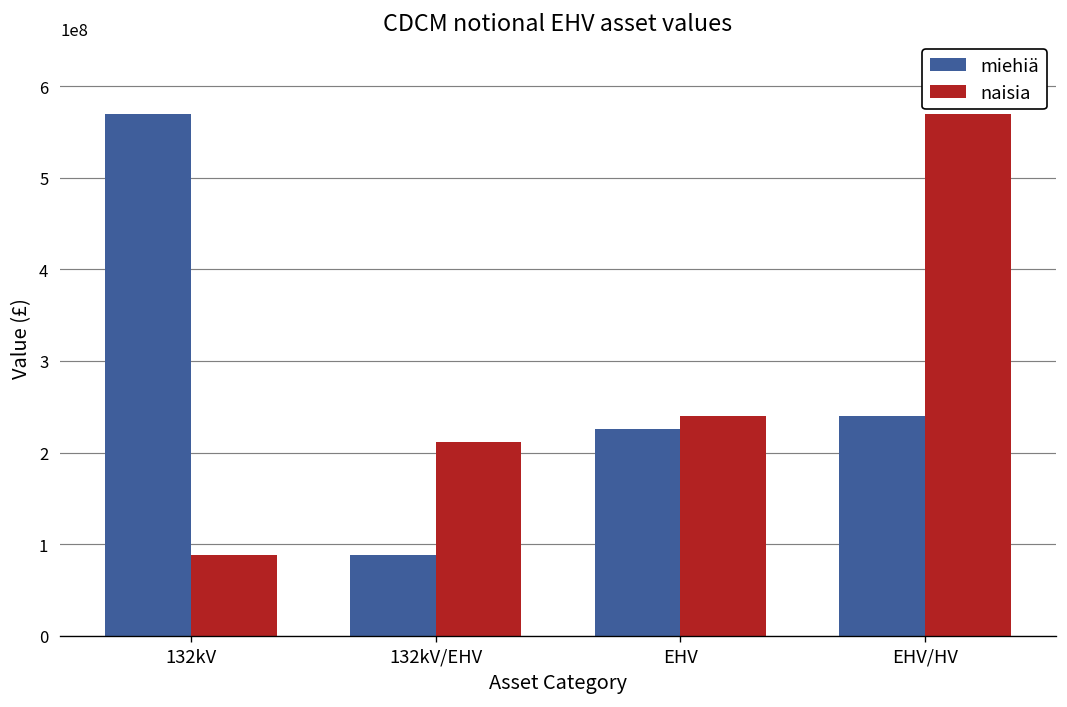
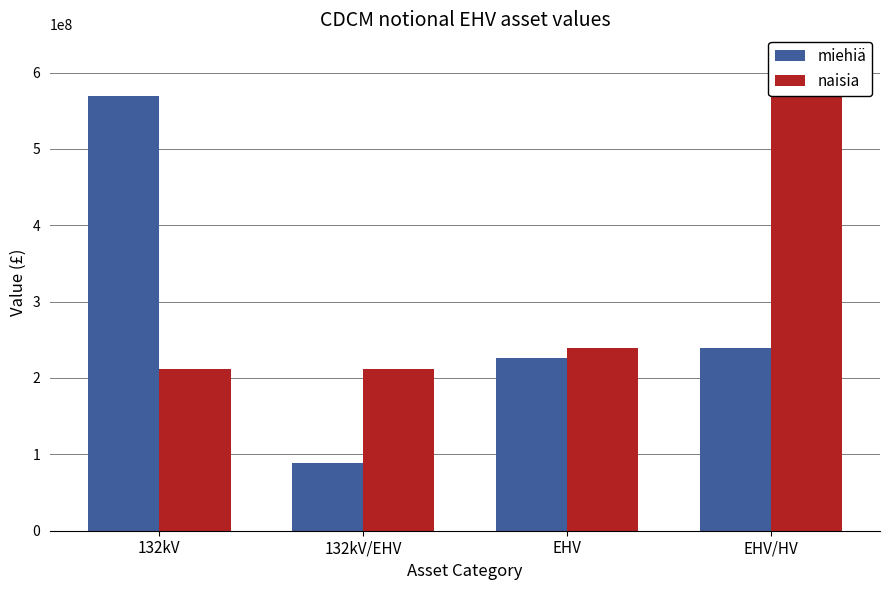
naisia, 132kV: 90000000 -> 210000000
